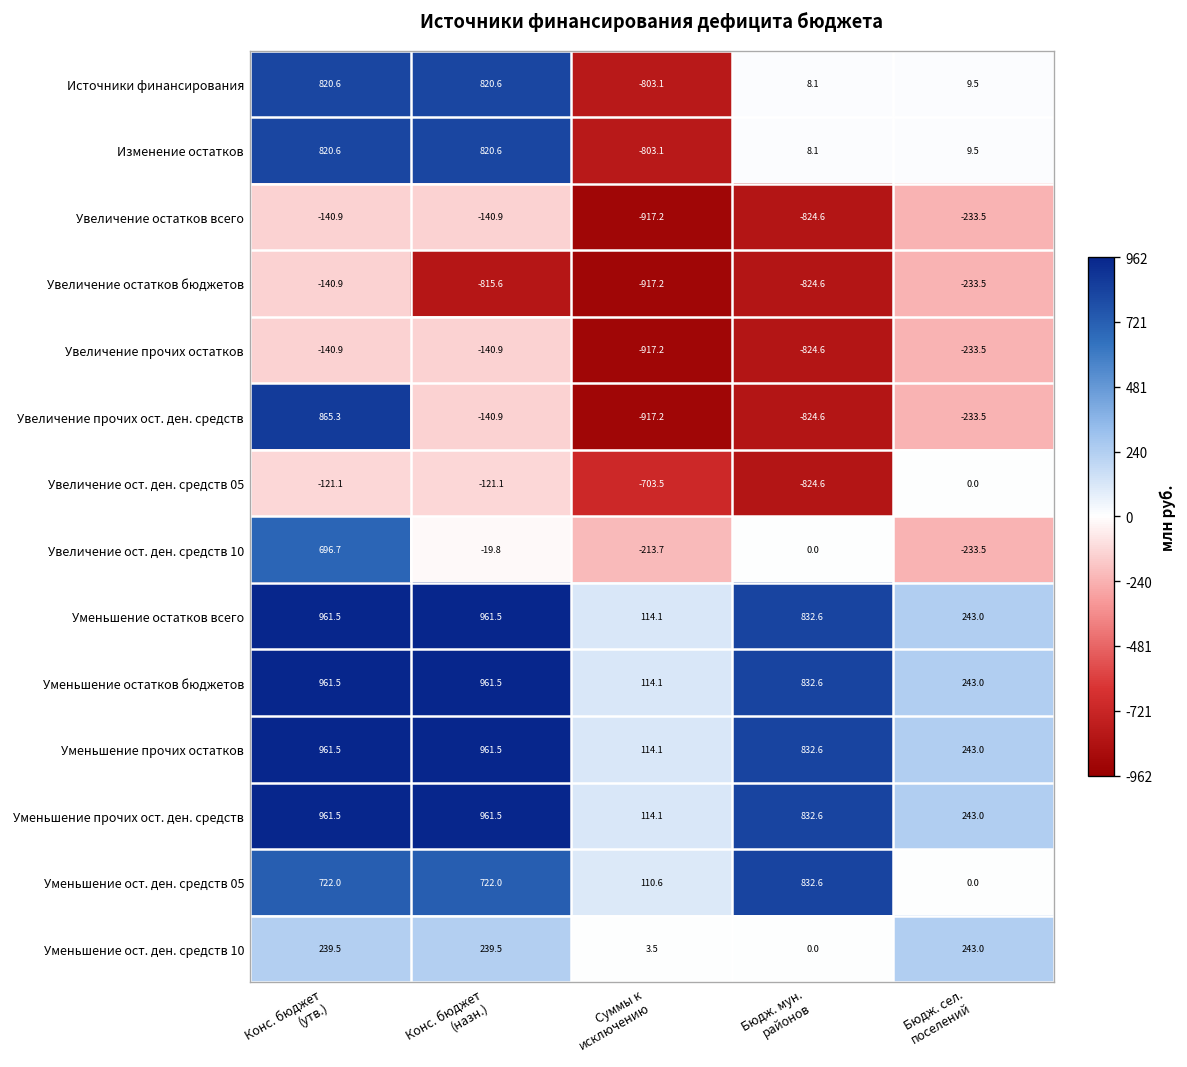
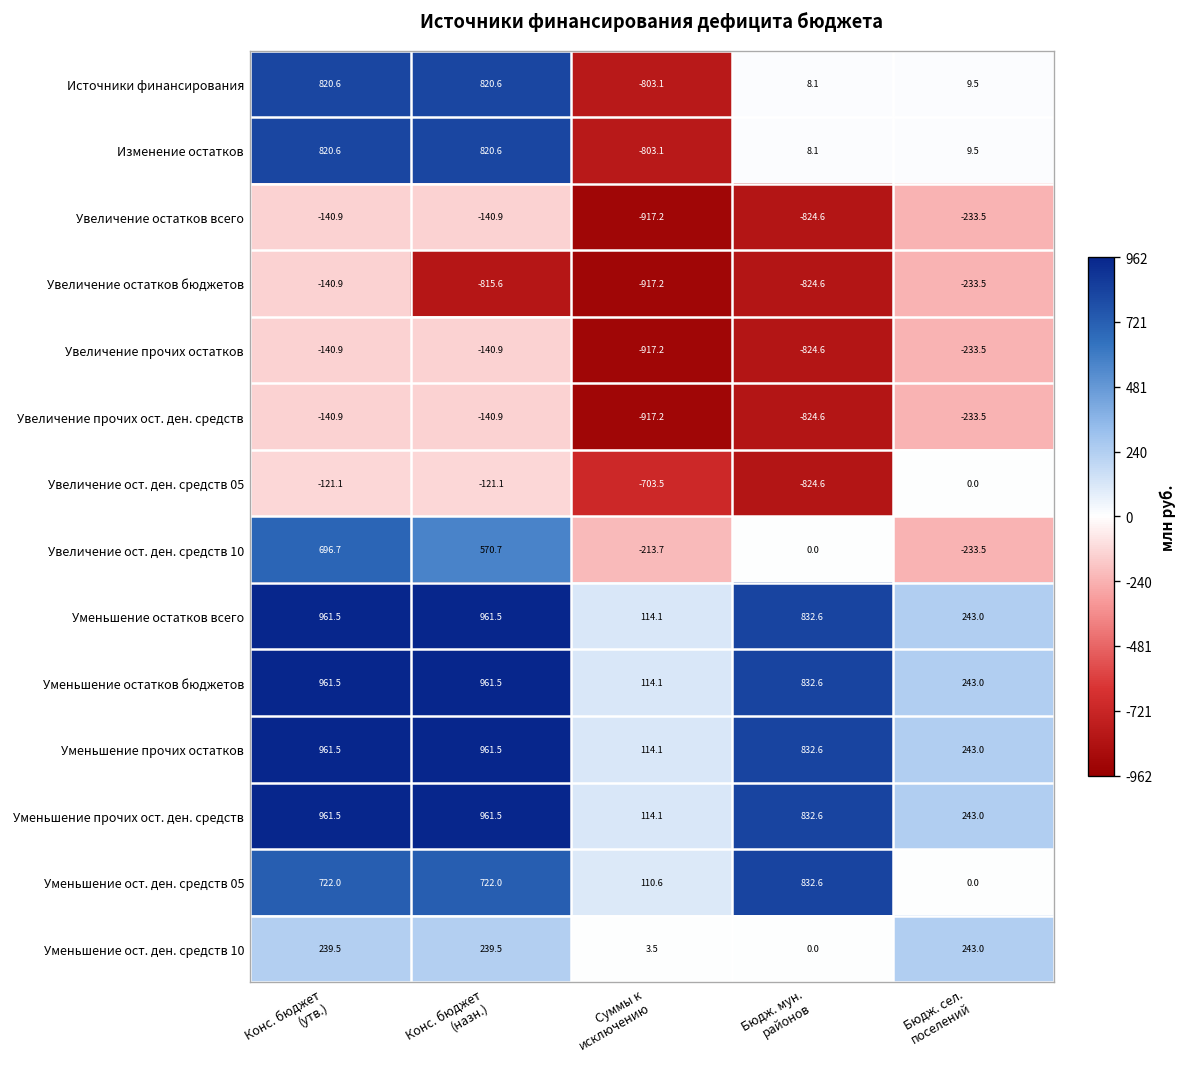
Увеличение прочих ост. ден. средств, Конс. бюджет (утв.): 865.3 -> -140.9
Увеличение ост. ден. средств 10, Конс. бюджет (назн.): -19.8 -> 570.7
